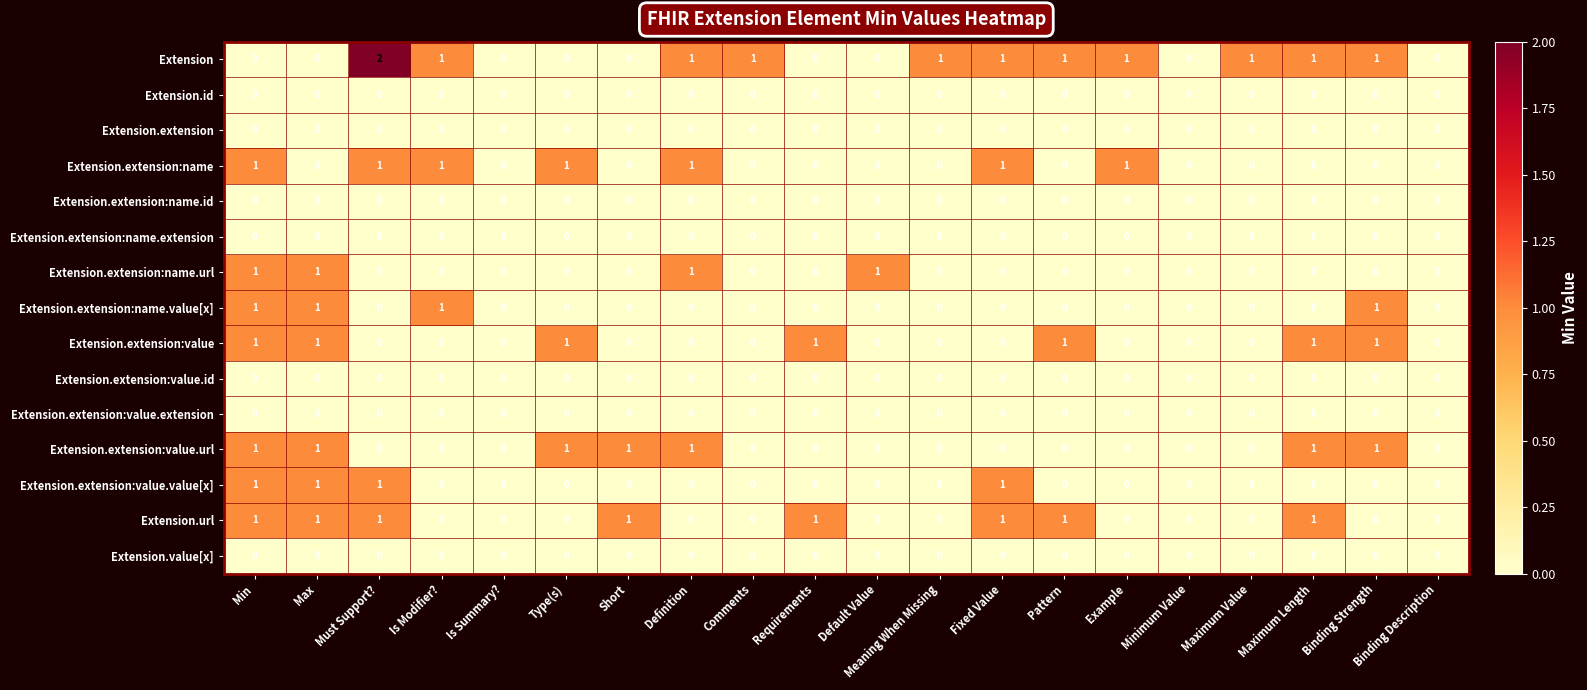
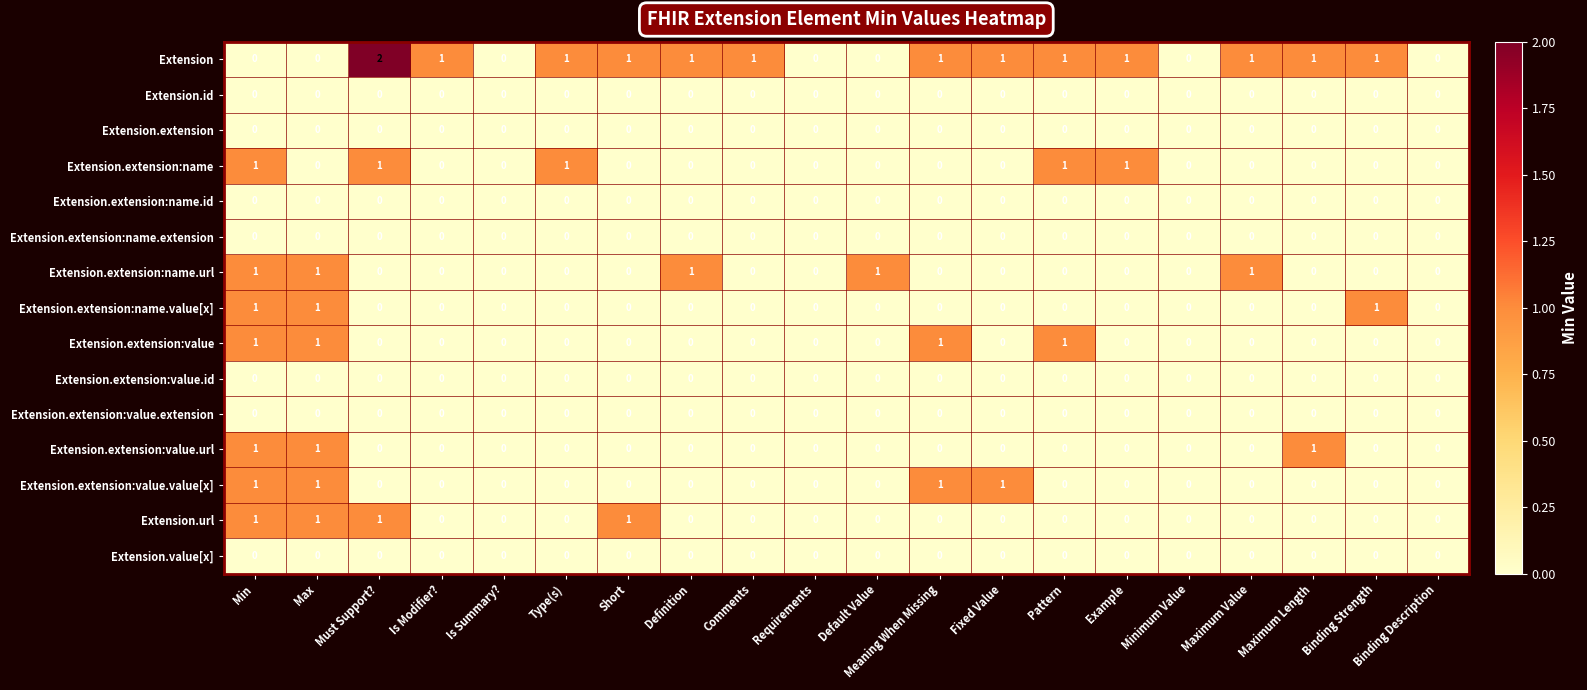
Extension, Type(s): 0 -> 1
Extension, Short: 0 -> 1
Extension.extension:name, Is Modifier?: 1 -> 0
Extension.extension:name, Definition: 1 -> 0
Extension.extension:name, Fixed Value: 1 -> 0
Extension.extension:name, Pattern: 0 -> 1
Extension.extension:name.url, Maximum Value: 0 -> 1
Extension.extension:name.value[x], Is Modifier?: 1 -> 0
Extension.extension:value, Type(s): 1 -> 0
Extension.extension:value, Requirements: 1 -> 0
Extension.extension:value, Meaning When Missing: 0 -> 1
Extension.extension:value, Maximum Length: 1 -> 0
Extension.extension:value, Binding Strength: 1 -> 0
Extension.extension:value.url, Type(s): 1 -> 0
Extension.extension:value.url, Short: 1 -> 0
Extension.extension:value.url, Definition: 1 -> 0
Extension.extension:value.url, Binding Strength: 1 -> 0
Extension.extension:value.value[x], Must Support?: 1 -> 0
Extension.extension:value.value[x], Meaning When Missing: 0 -> 1
Extension.url, Requirements: 1 -> 0
Extension.url, Fixed Value: 1 -> 0
Extension.url, Pattern: 1 -> 0
Extension.url, Maximum Length: 1 -> 0
